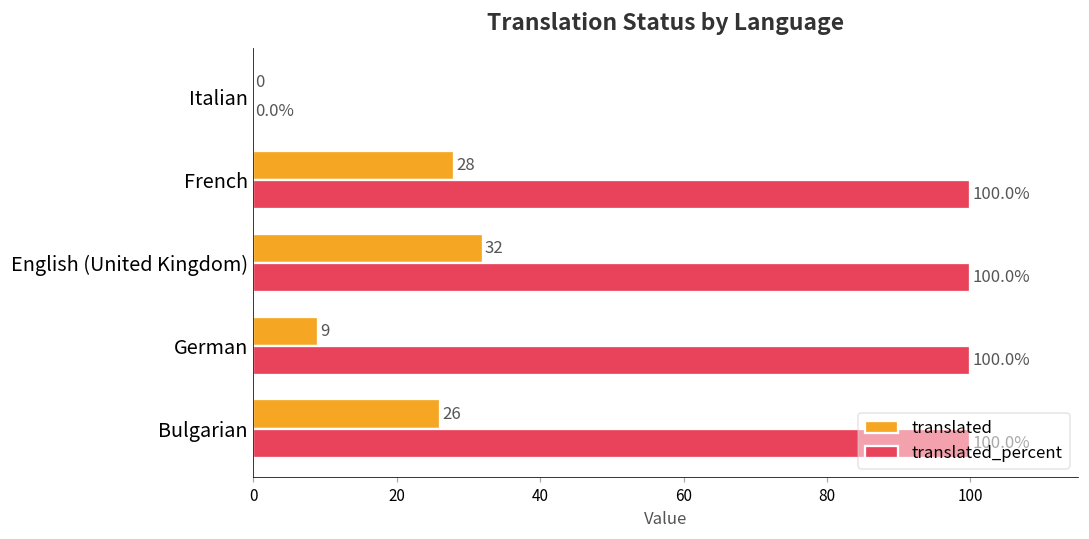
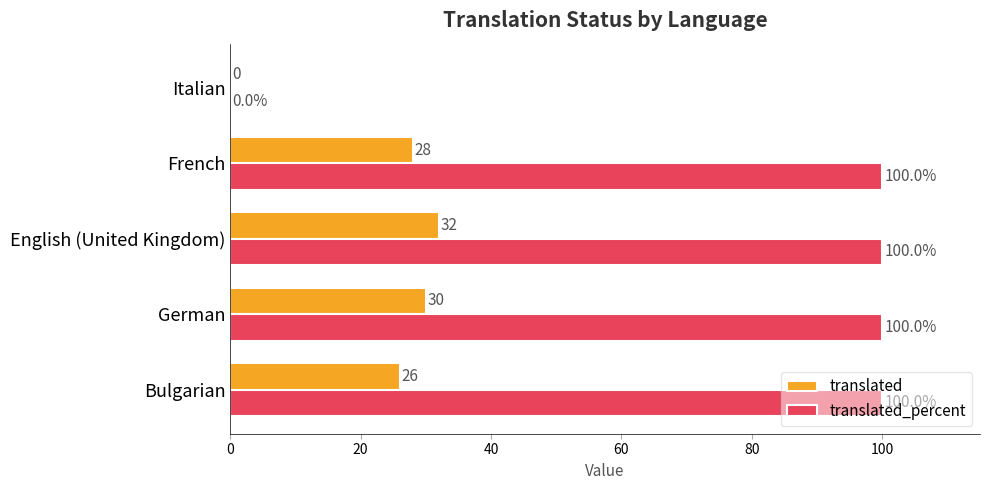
translated, German: 9 -> 30
